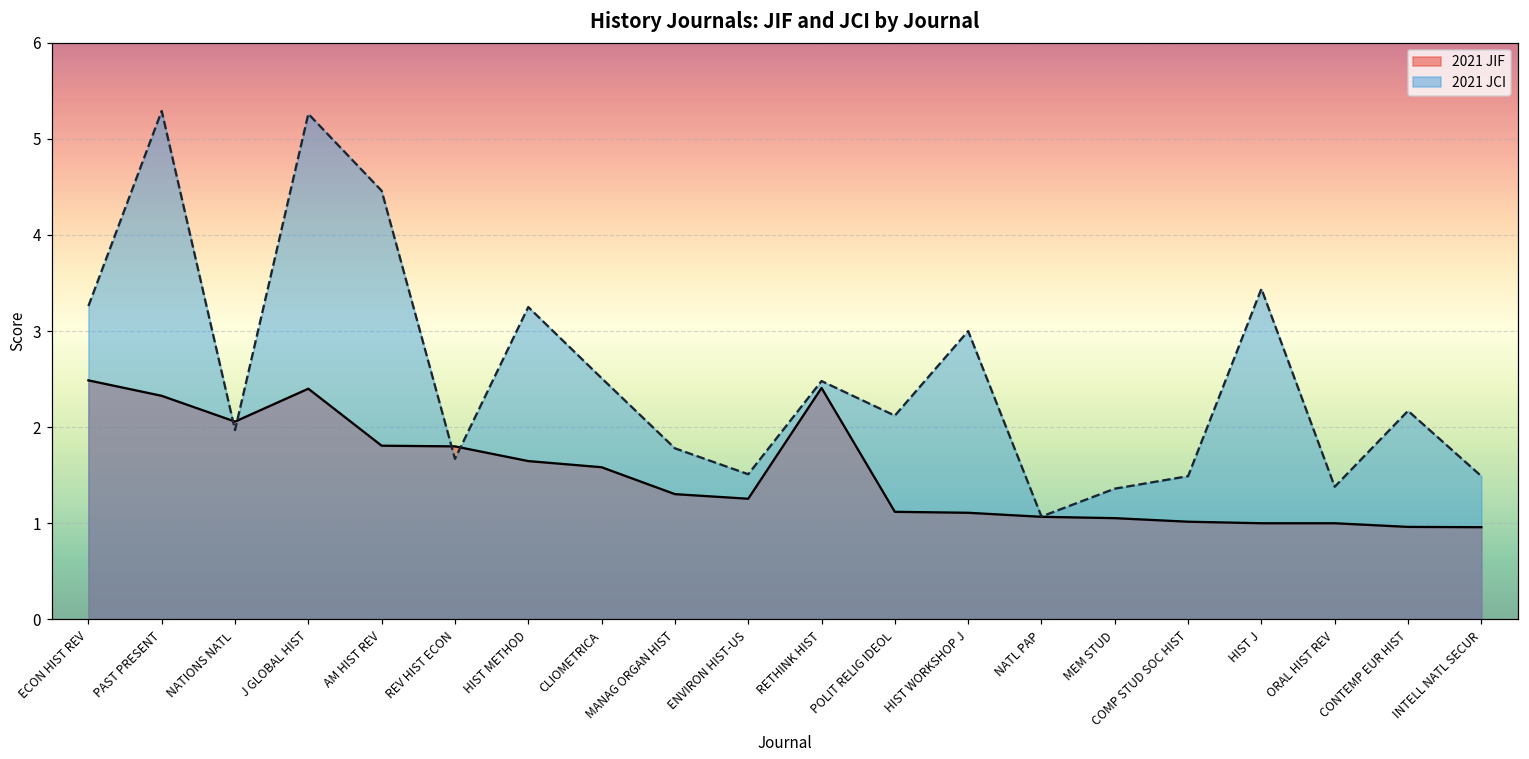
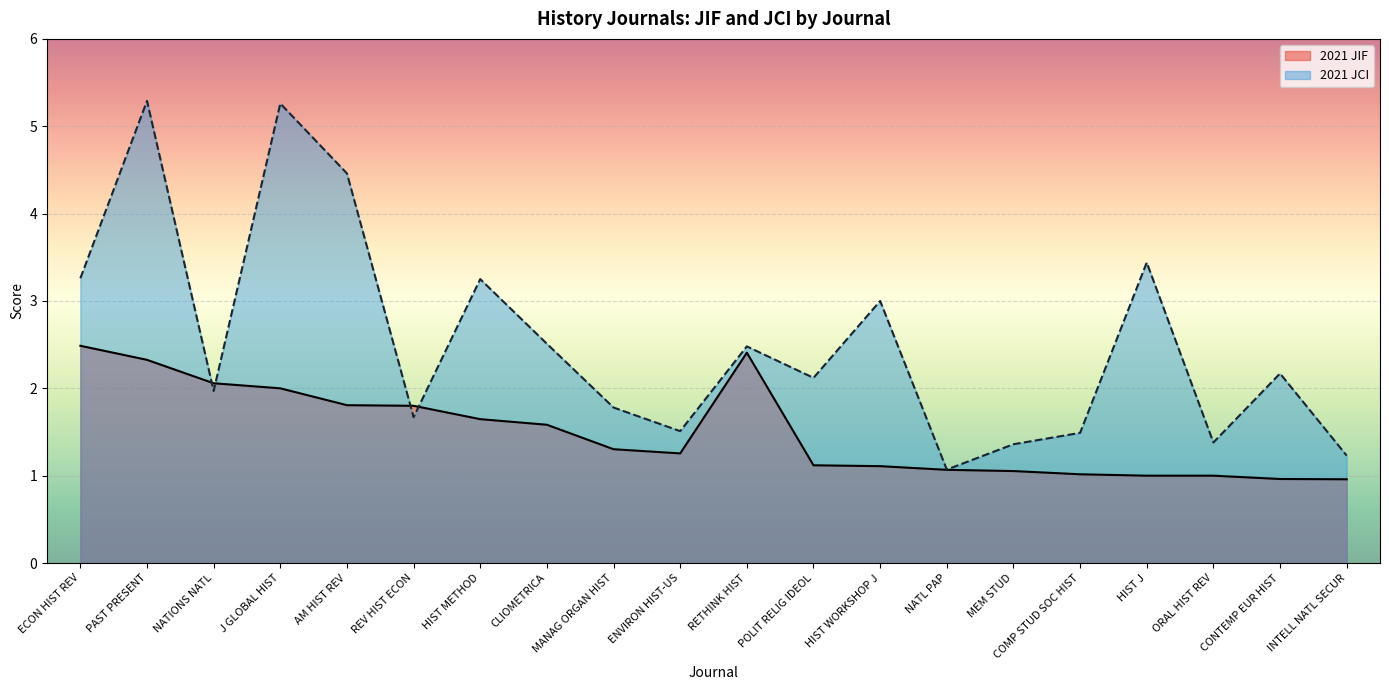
2021 JIF, J GLOBAL HIST: 2.4 -> 2.0
2021 JCI, INTELL NATL SECUR: 1.5 -> 1.2
